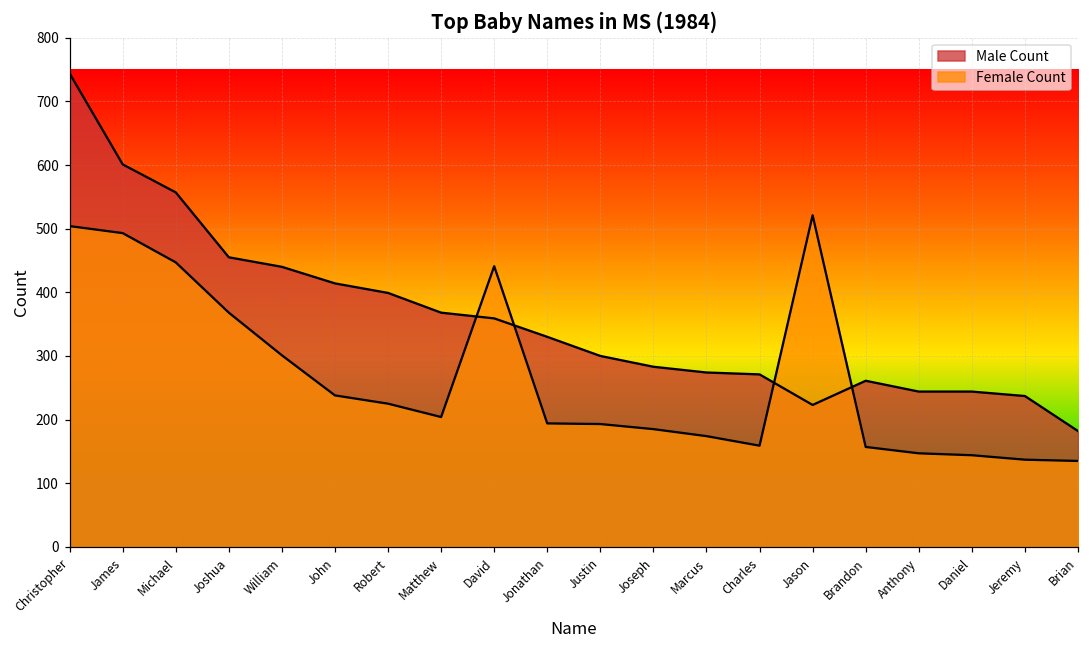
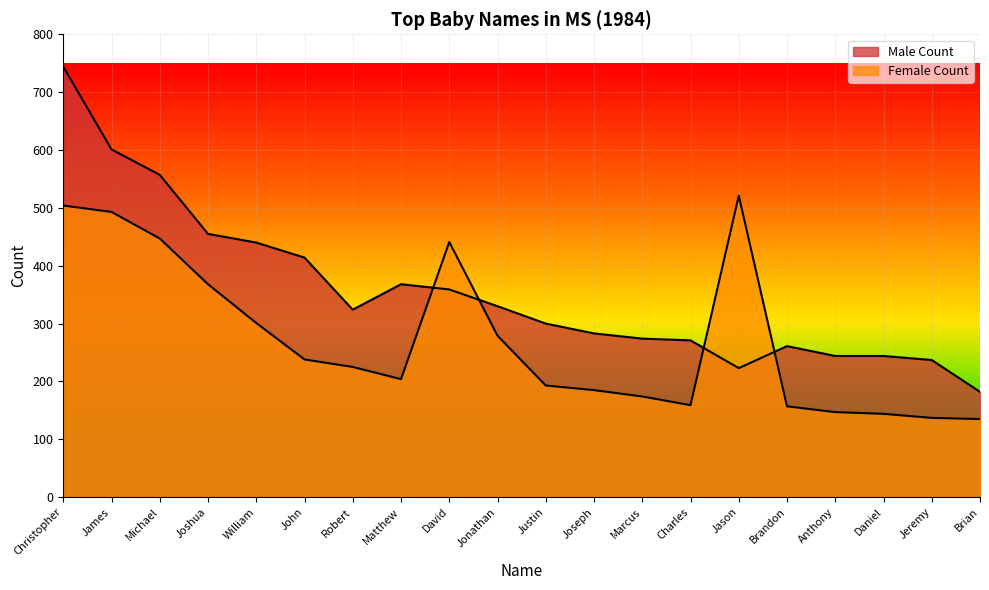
Male Count, Robert: 400 -> 320
Female Count, Jonathan: 190 -> 280
